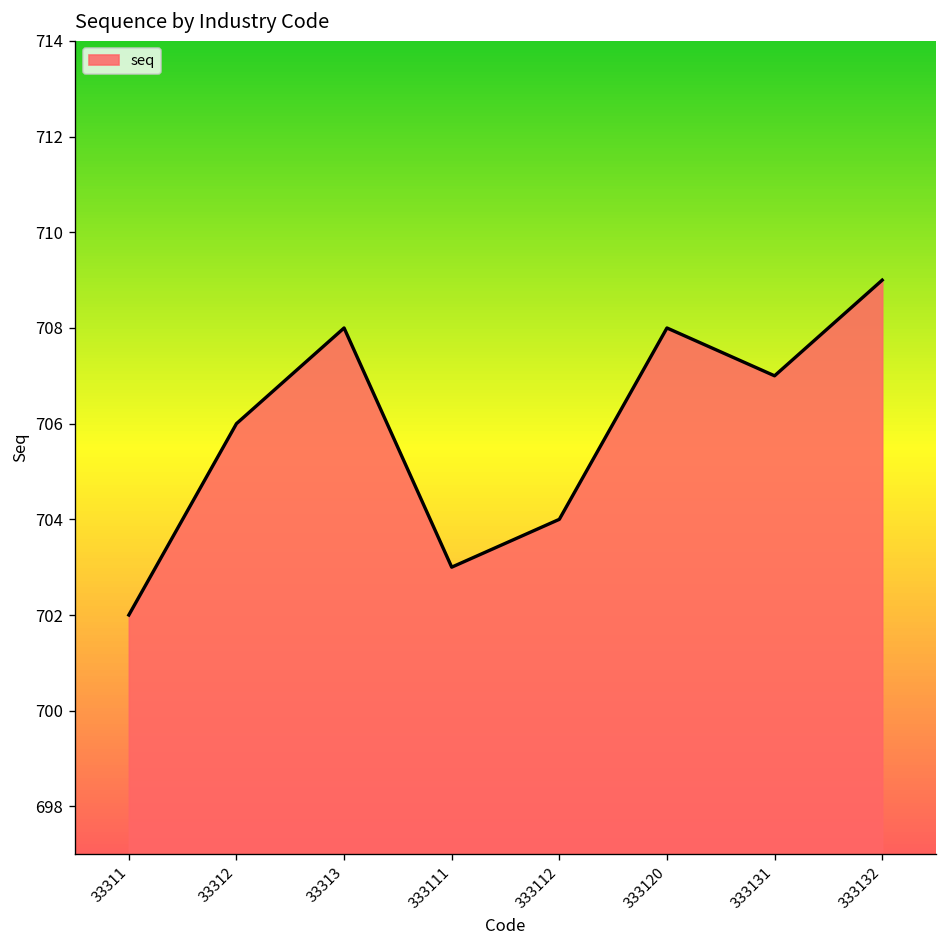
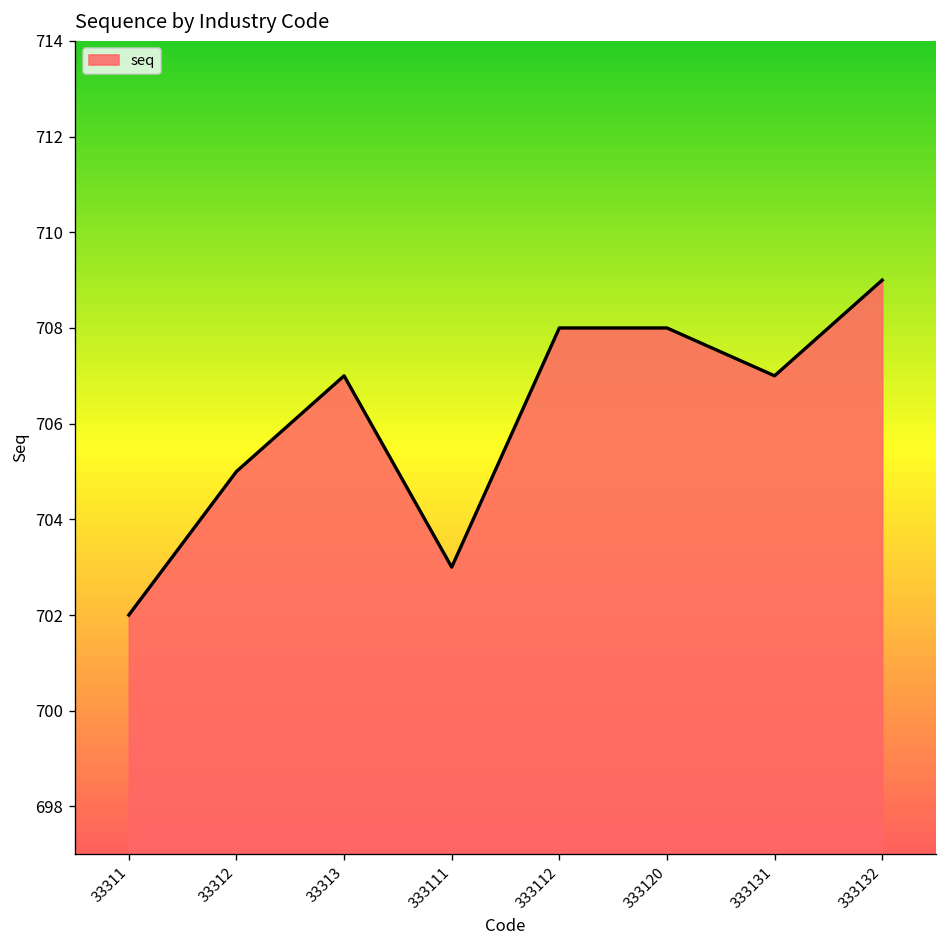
33312: 706 -> 705
33313: 708 -> 707
333112: 704 -> 708
